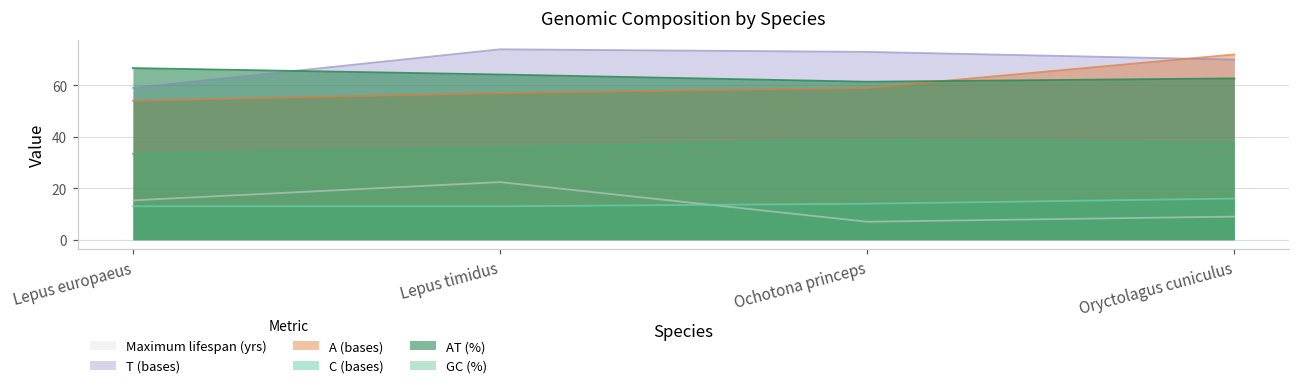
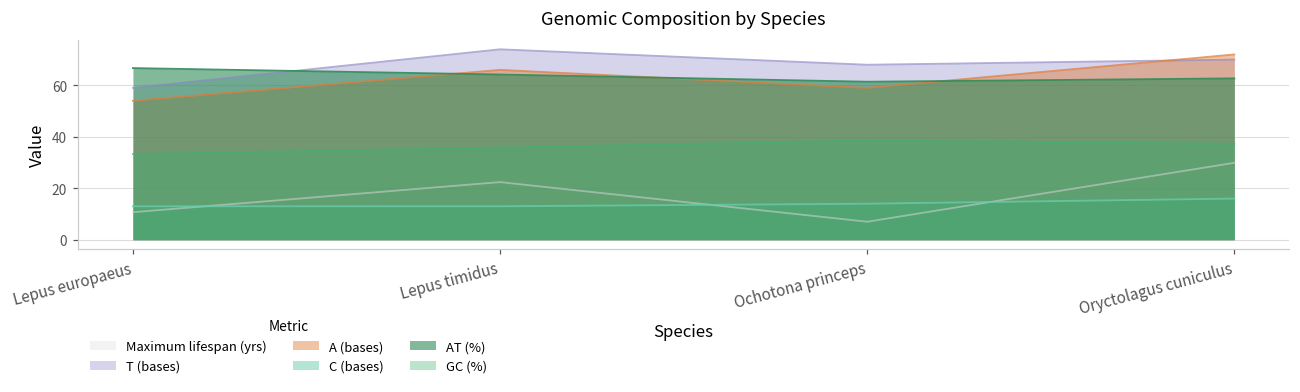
Maximum lifespan (yrs), Lepus europaeus: 15 -> 11
A (bases), Lepus timidus: 57 -> 66
T (bases), Ochotona princeps: 73 -> 68
Maximum lifespan (yrs), Oryctolagus cuniculus: 9 -> 30
